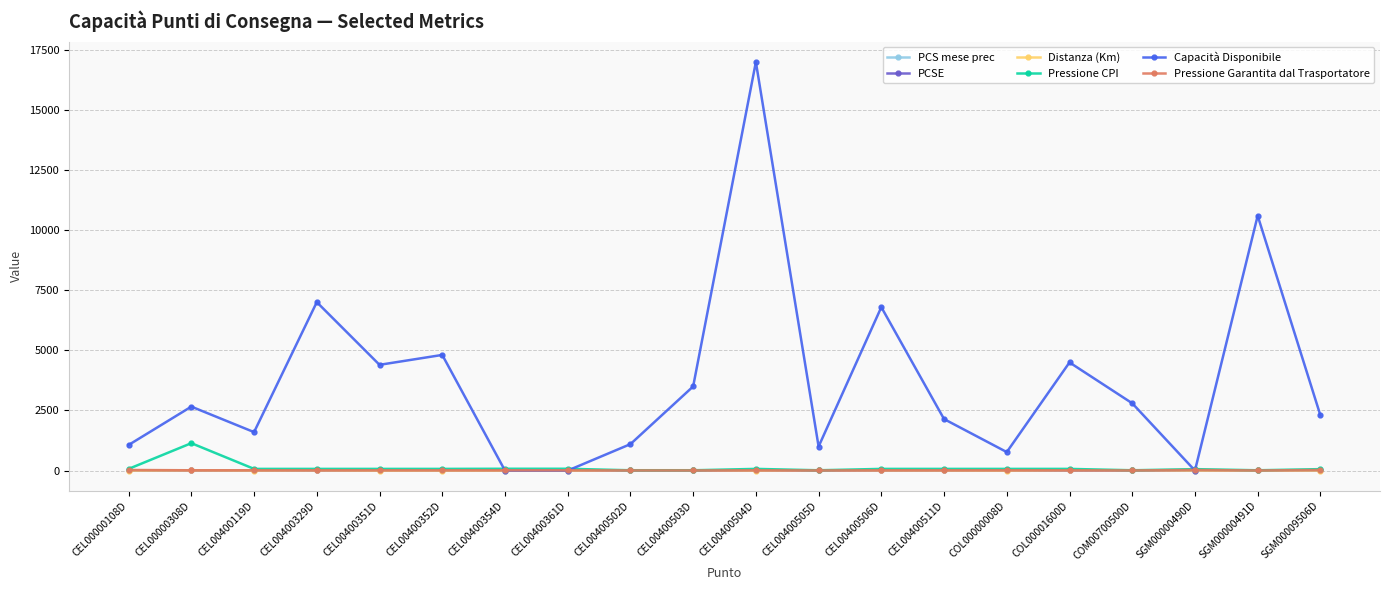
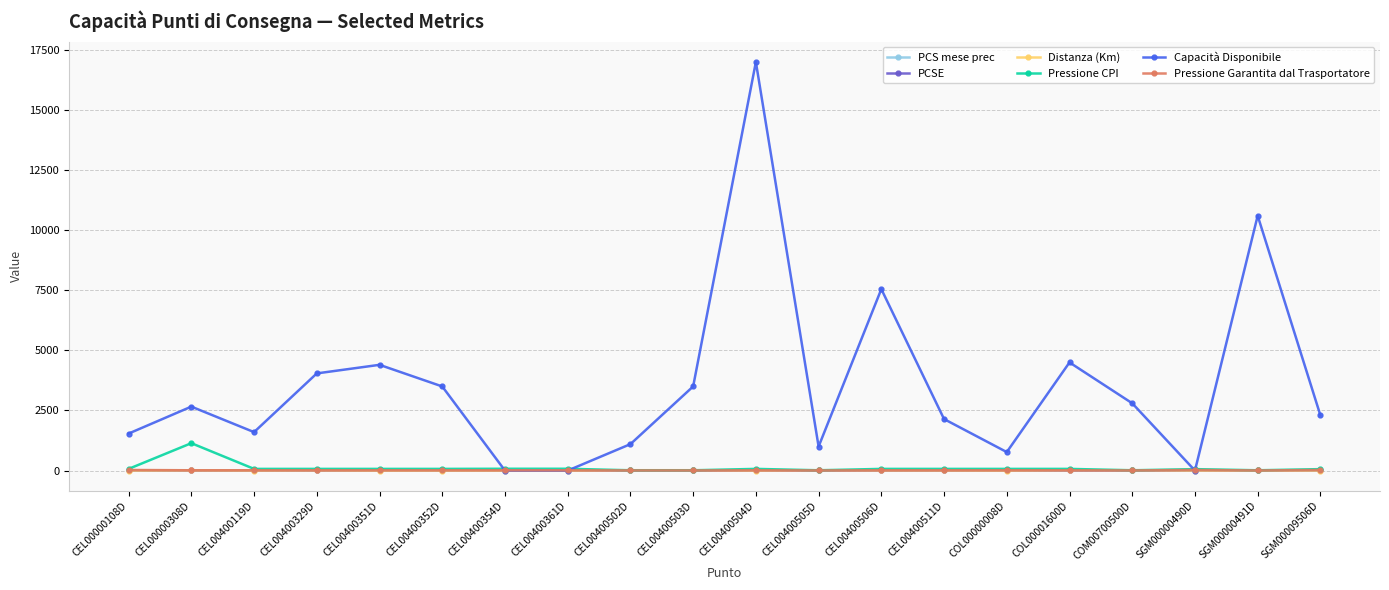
Capacità Disponibile, CEL00000108D: 1100 -> 1500
Capacità Disponibile, CEL00400329D: 7000 -> 4000
Capacità Disponibile, CEL00400352D: 4800 -> 3500
Capacità Disponibile, CEL00400506D: 6800 -> 7600
